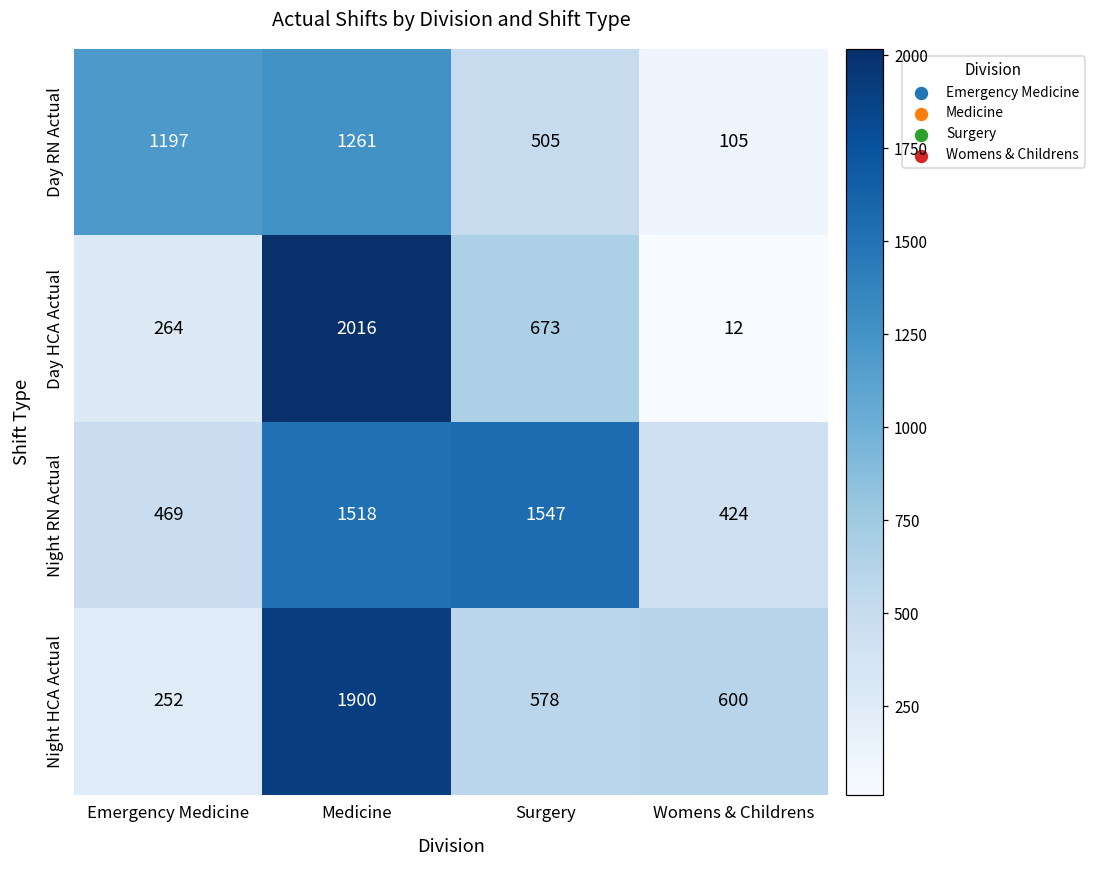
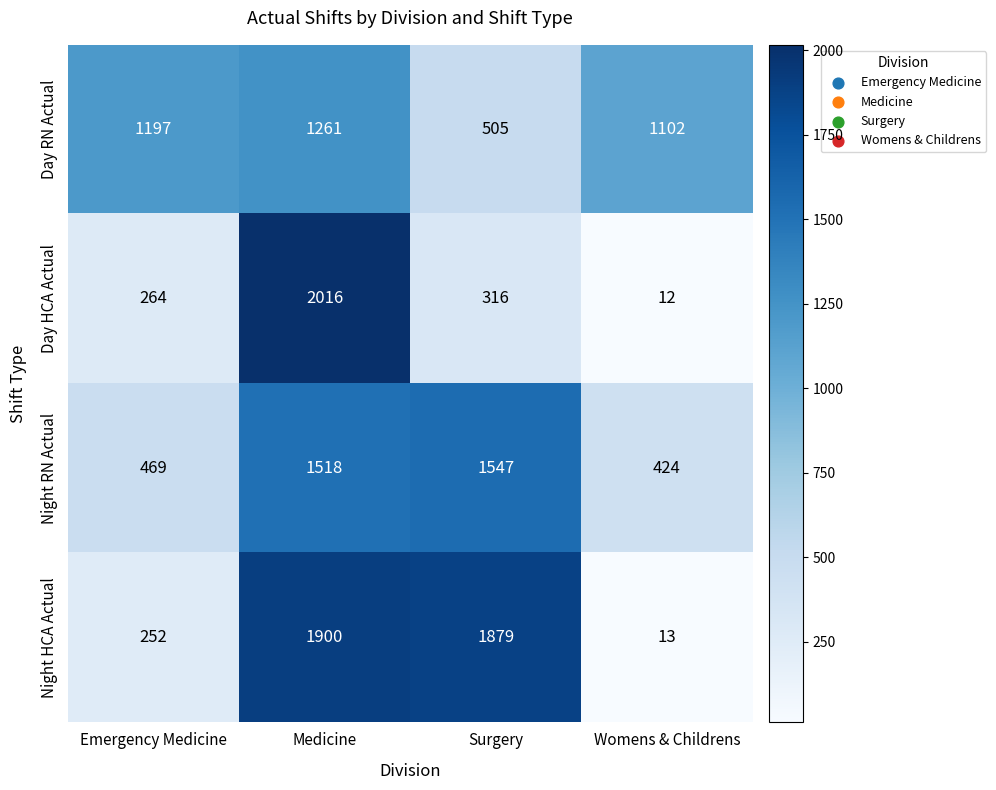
Day RN Actual, Womens & Childrens: 105 -> 1102
Day HCA Actual, Surgery: 673 -> 316
Night HCA Actual, Surgery: 578 -> 1879
Night HCA Actual, Womens & Childrens: 600 -> 13
